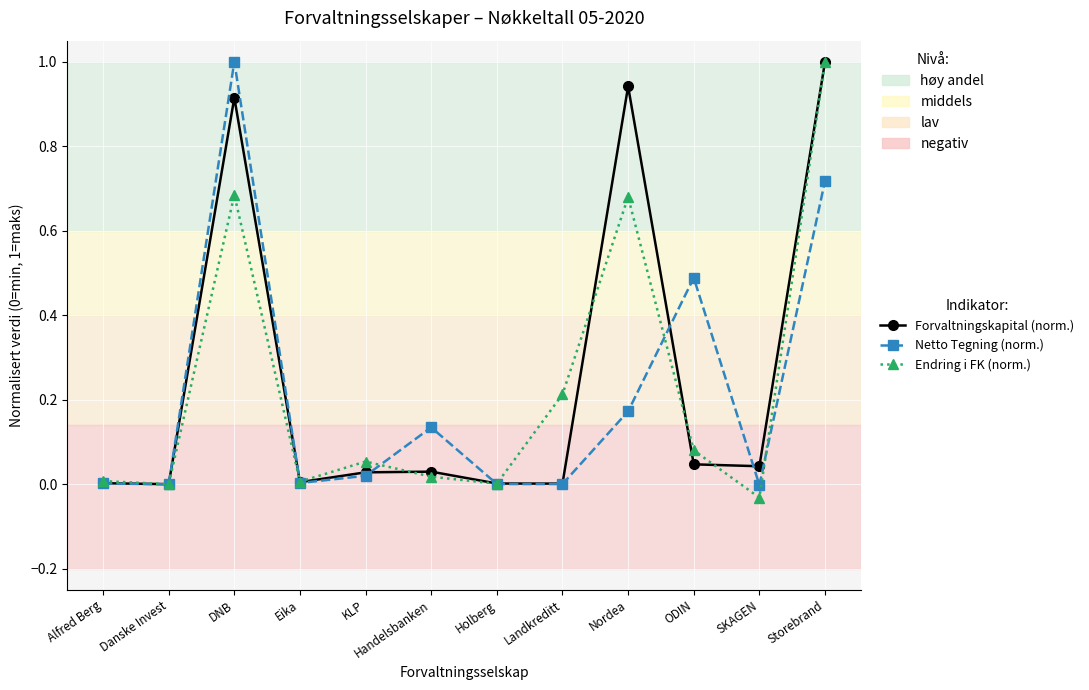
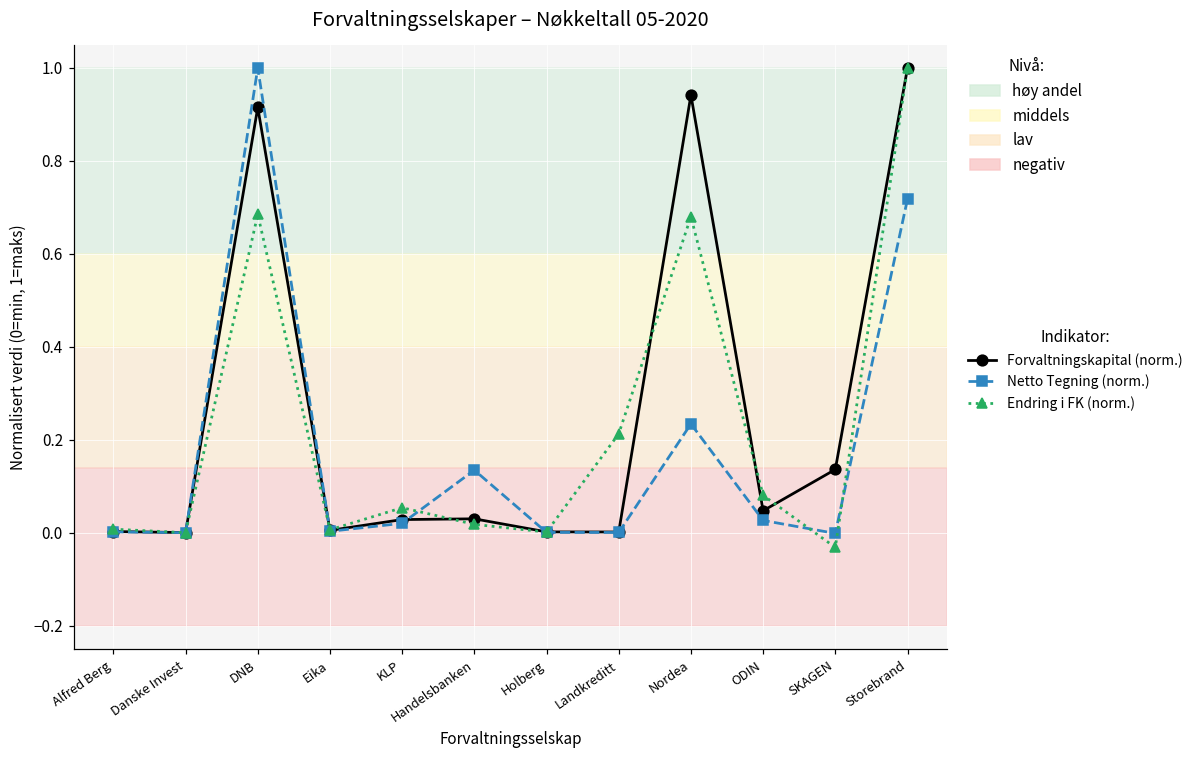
Netto Tegning (norm.), Nordea: 0.17 -> 0.23
Netto Tegning (norm.), ODIN: 0.49 -> 0.03
Forvaltningskapital (norm.), SKAGEN: 0.04 -> 0.14
